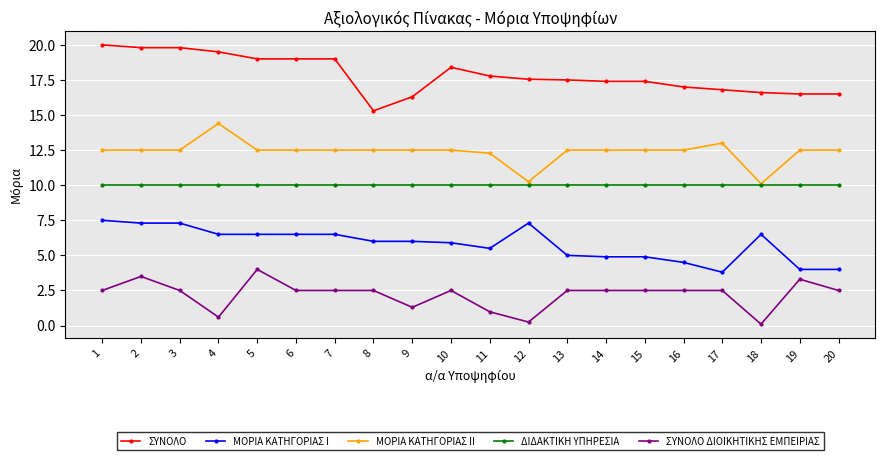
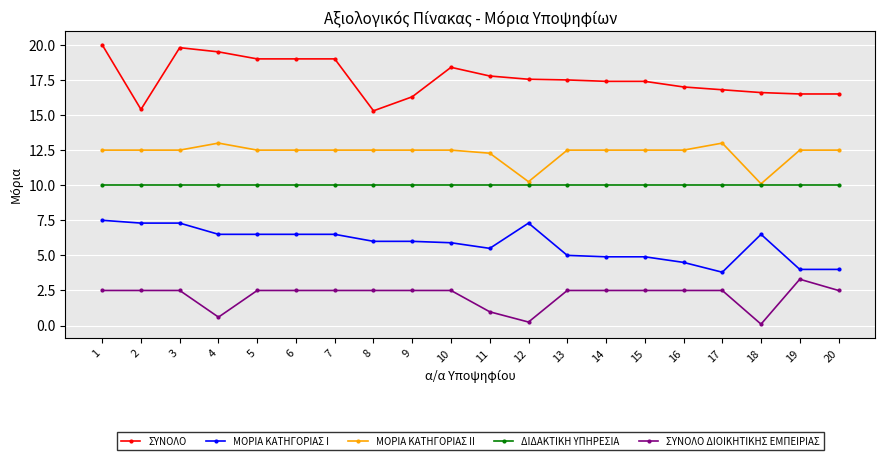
ΣΥΝΟΛΟ, 2: 19.8 -> 15.4
ΣΥΝΟΛΟ ΔΙΟΙΚΗΤΙΚΗΣ ΕΜΠΕΙΡΙΑΣ, 2: 3.5 -> 2.5
ΜΟΡΙΑ ΚΑΤΗΓΟΡΙΑΣ II, 4: 14.4 -> 13.0
ΣΥΝΟΛΟ ΔΙΟΙΚΗΤΙΚΗΣ ΕΜΠΕΙΡΙΑΣ, 5: 4.0 -> 2.5
ΣΥΝΟΛΟ ΔΙΟΙΚΗΤΙΚΗΣ ΕΜΠΕΙΡΙΑΣ, 9: 1.3 -> 2.5
